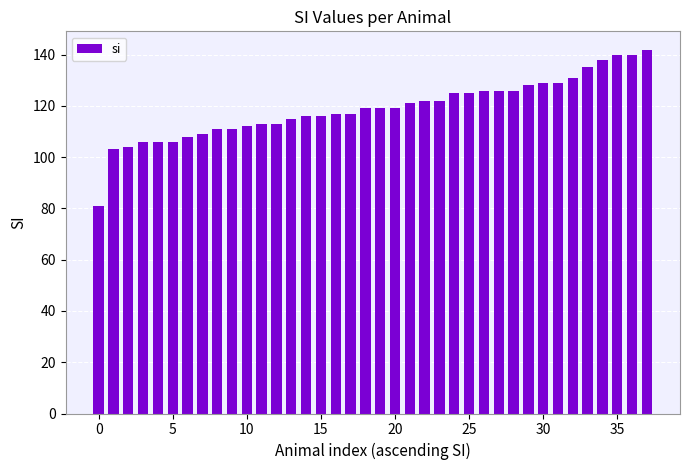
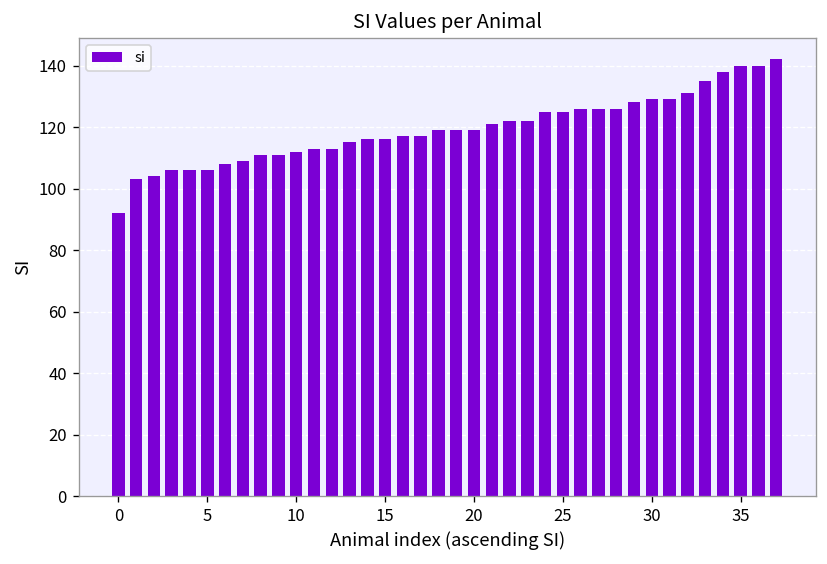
0: 81 -> 92
